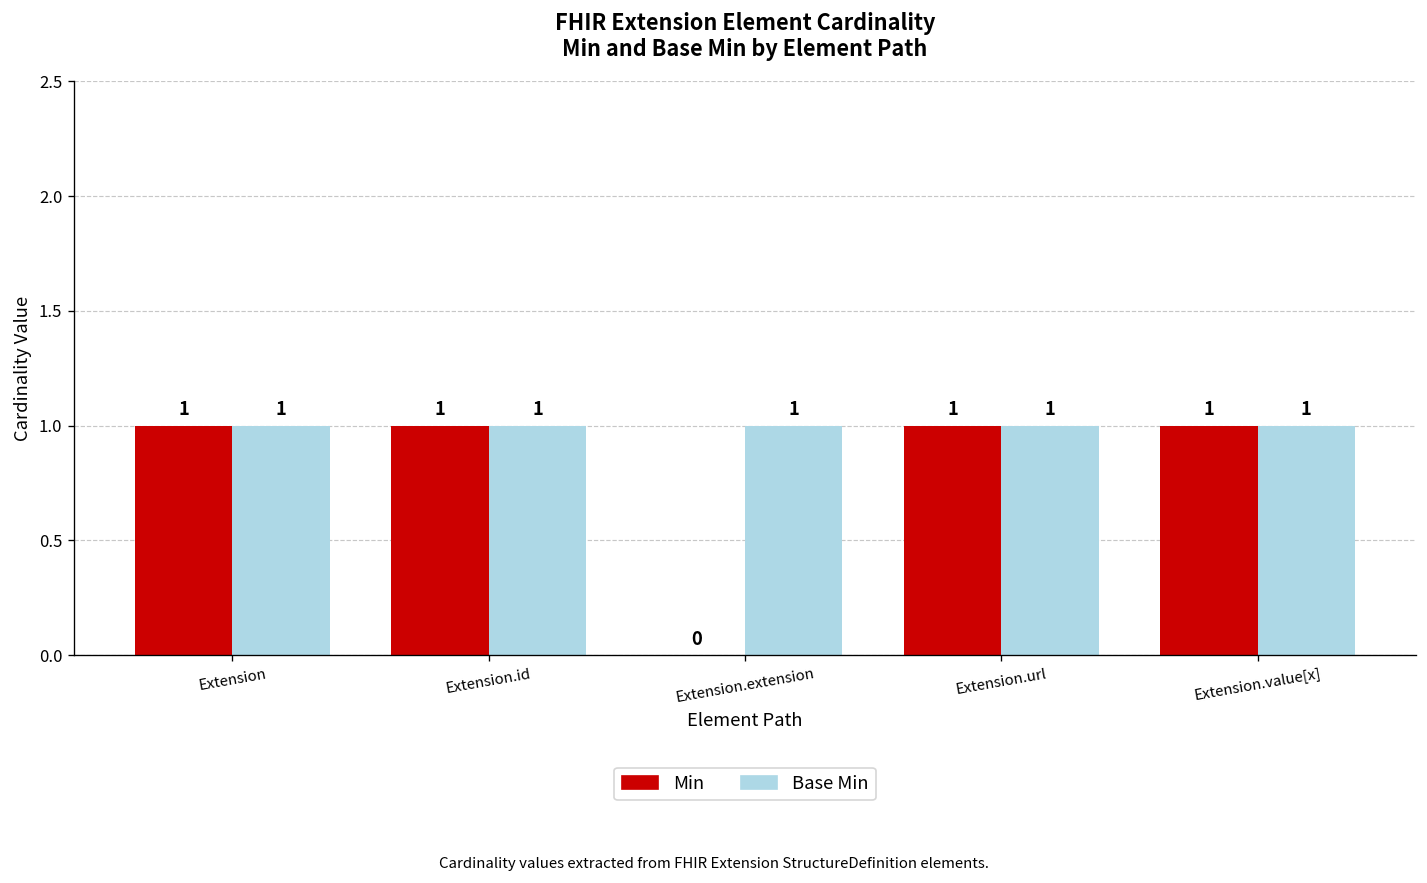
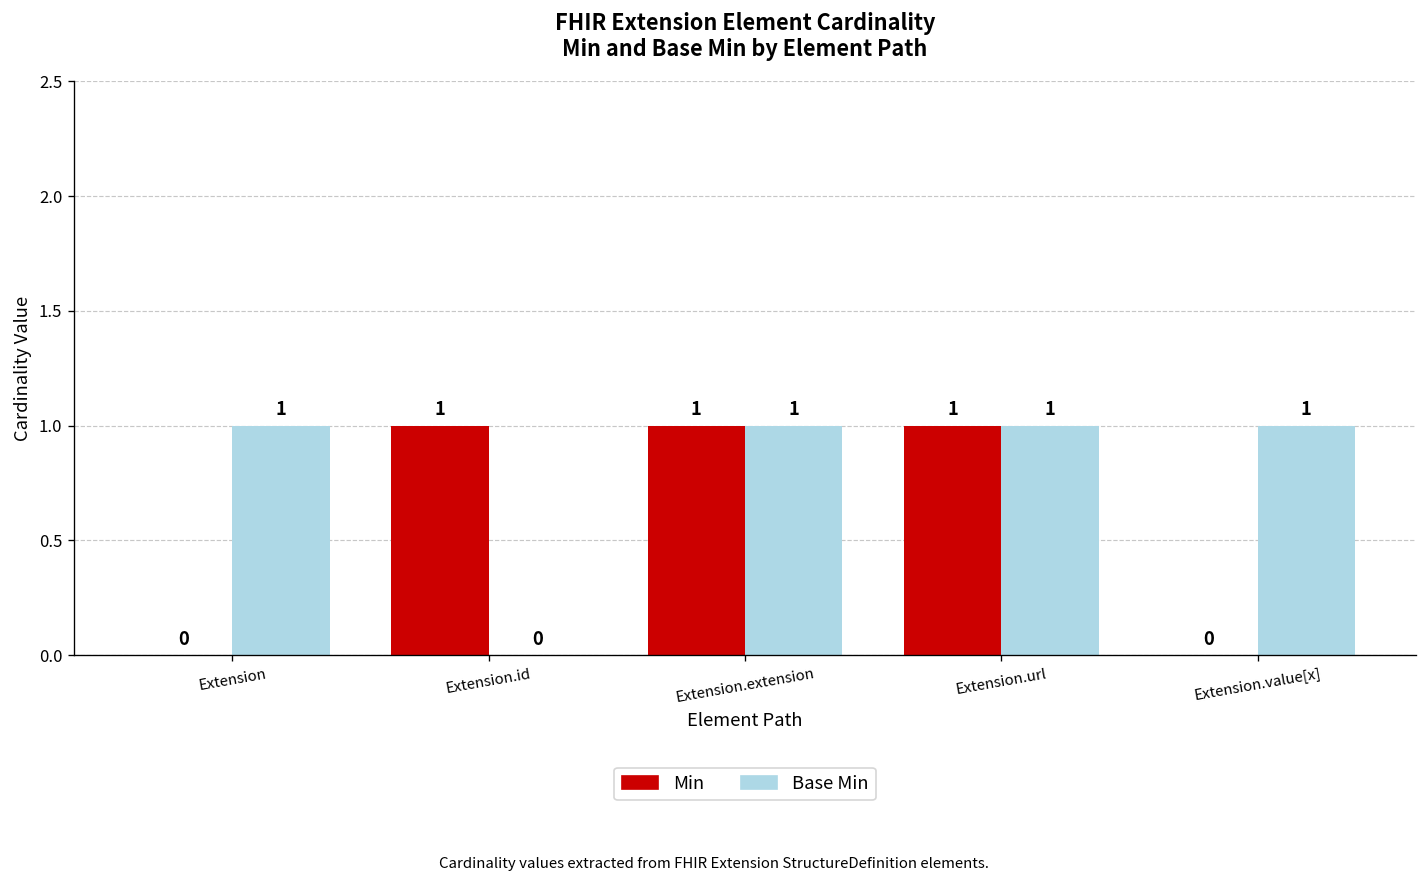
Min, Extension: 1 -> 0
Base Min, Extension.id: 1 -> 0
Min, Extension.extension: 0 -> 1
Min, Extension.value[x]: 1 -> 0
